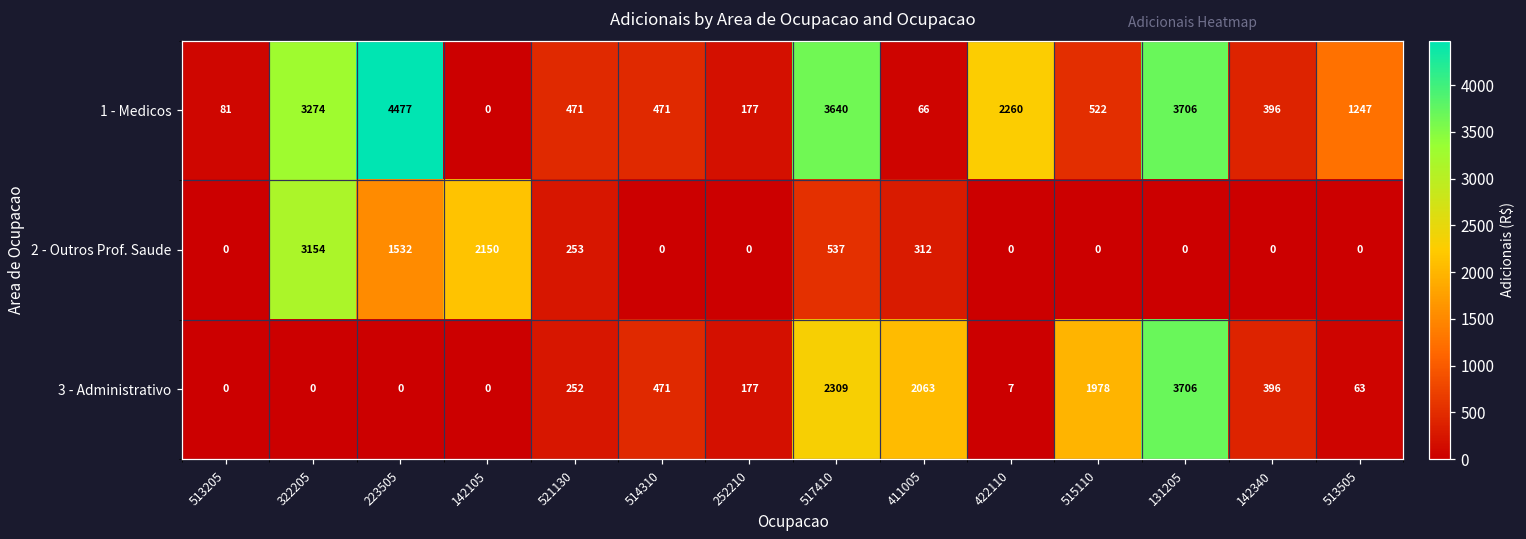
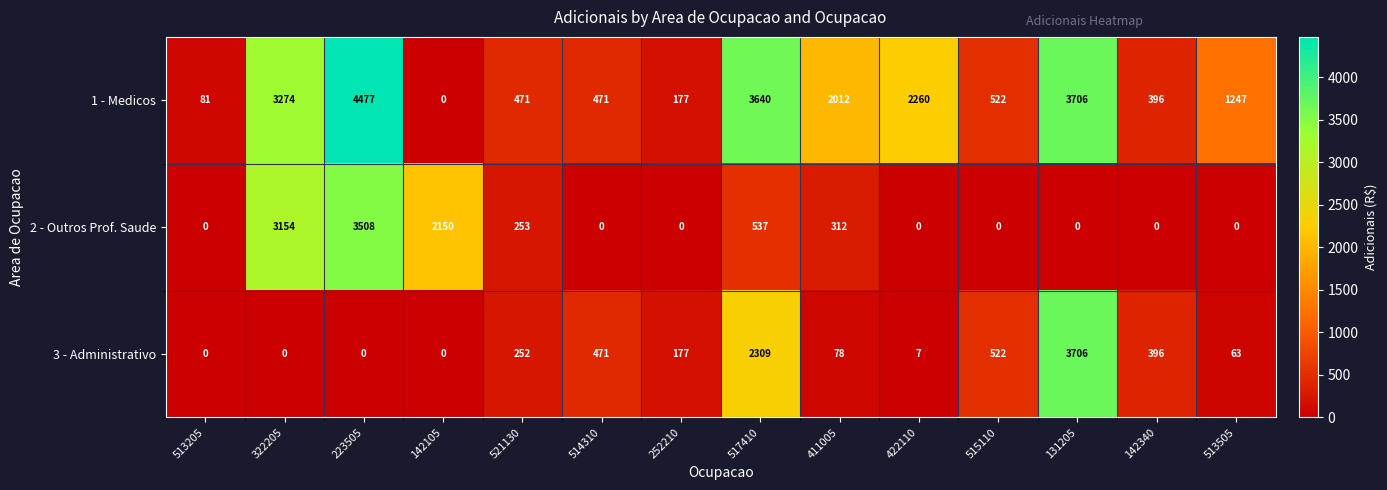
1 - Medicos, 411005: 66 -> 2012
2 - Outros Prof. Saude, 223505: 1532 -> 3508
3 - Administrativo, 411005: 2063 -> 78
3 - Administrativo, 515110: 1978 -> 522
